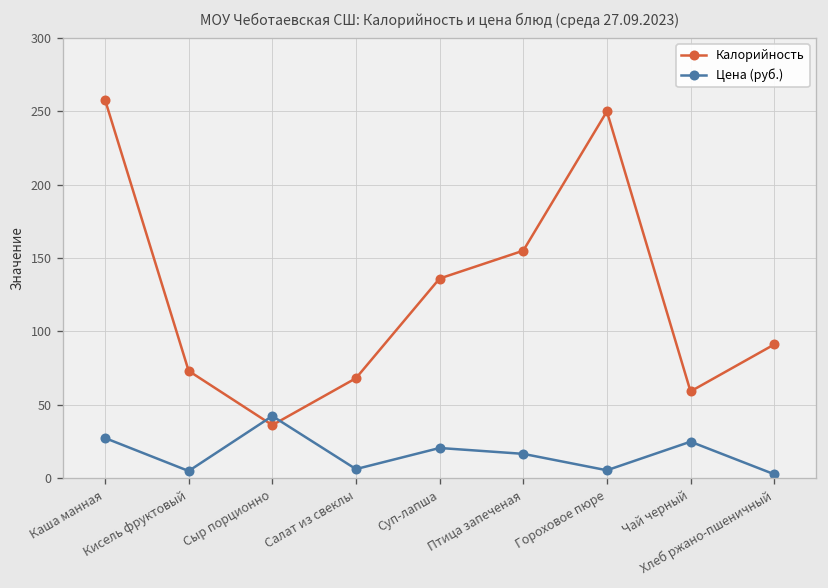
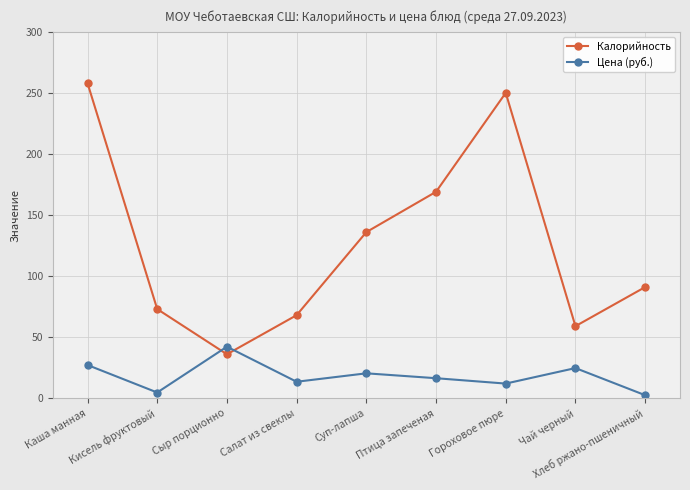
Цена (руб.), Салат из свеклы: 6 -> 14
Калорийность, Птица запеченая: 155 -> 169
Цена (руб.), Гороховое пюре: 5 -> 12
